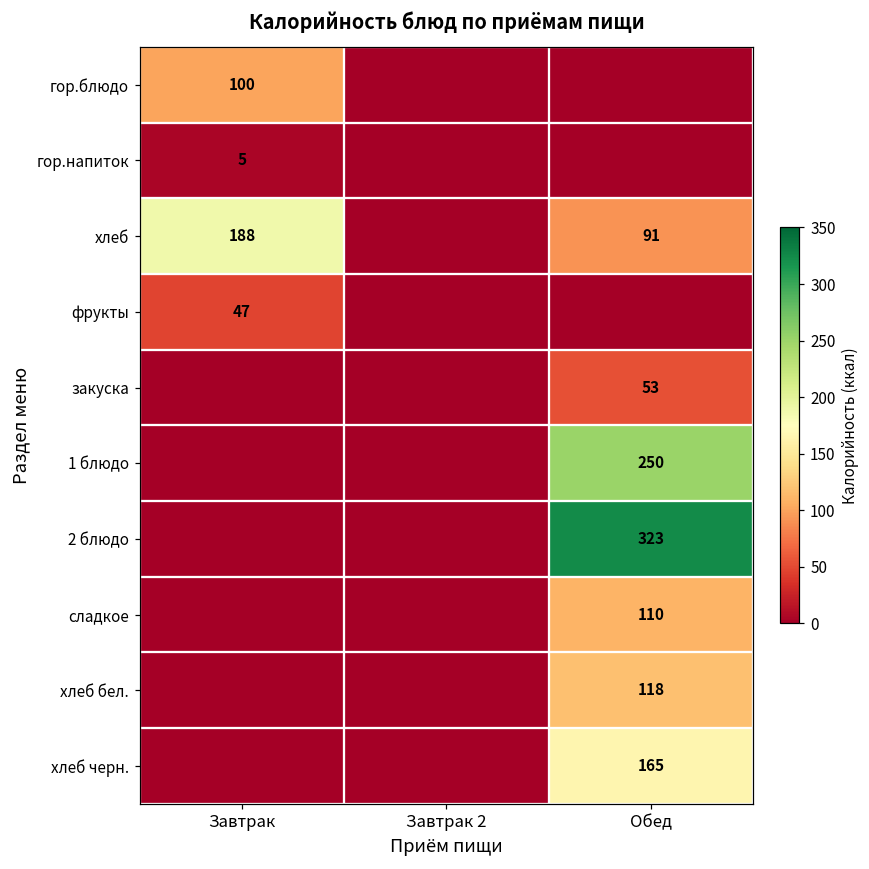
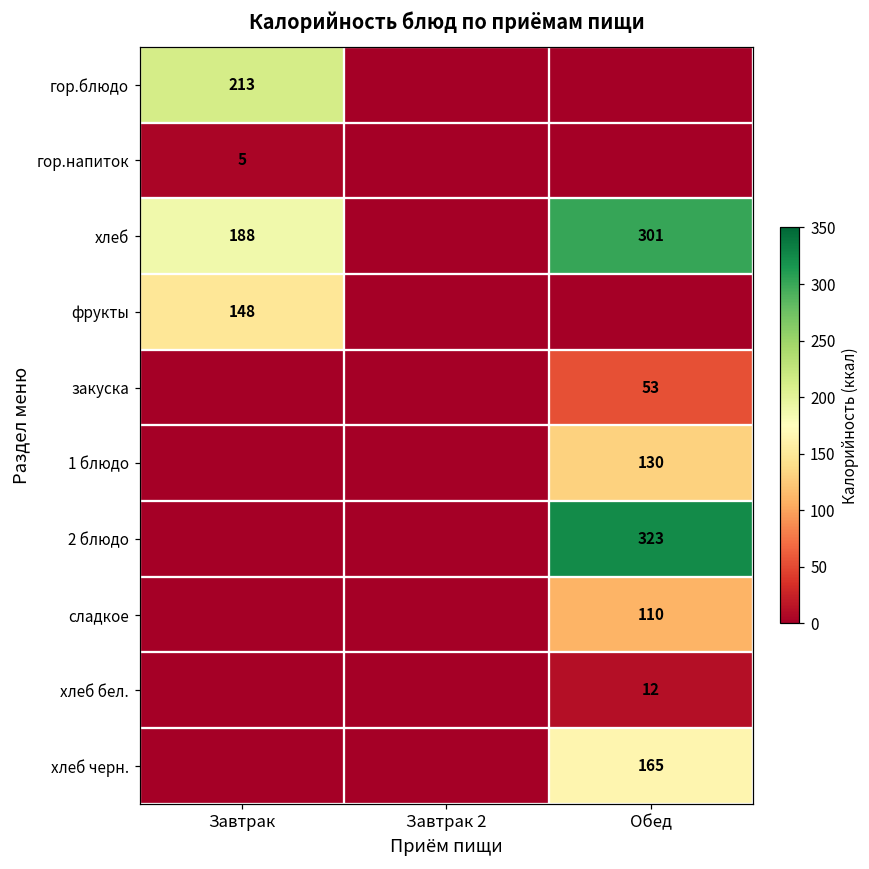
гор.блюдо, Завтрак: 100 -> 213
хлеб, Обед: 91 -> 301
фрукты, Завтрак: 47 -> 148
1 блюдо, Обед: 250 -> 130
хлеб бел., Обед: 118 -> 12
